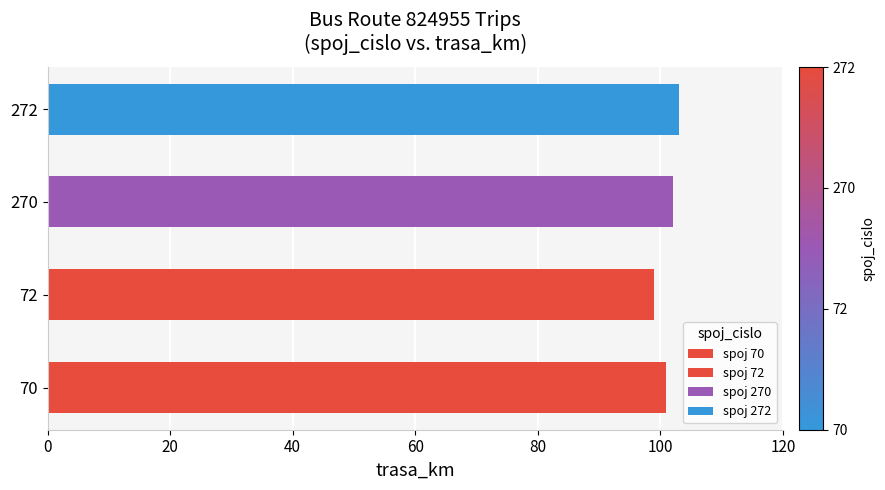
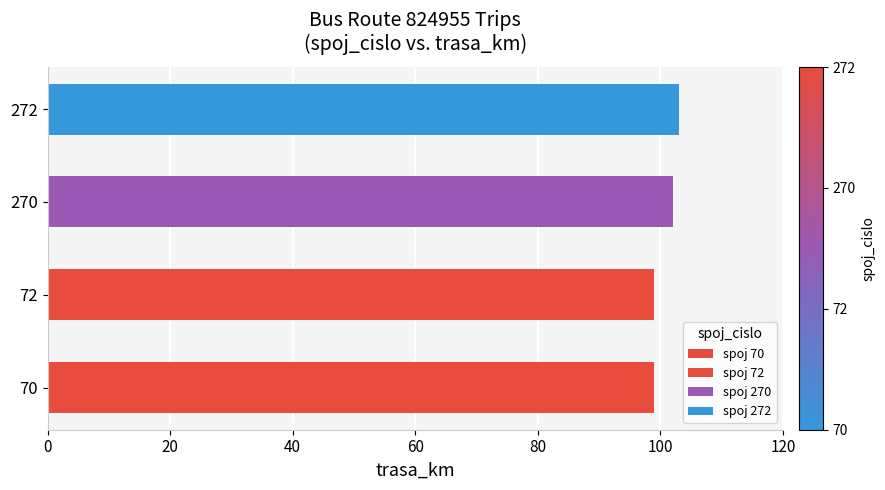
70: 101 -> 99
